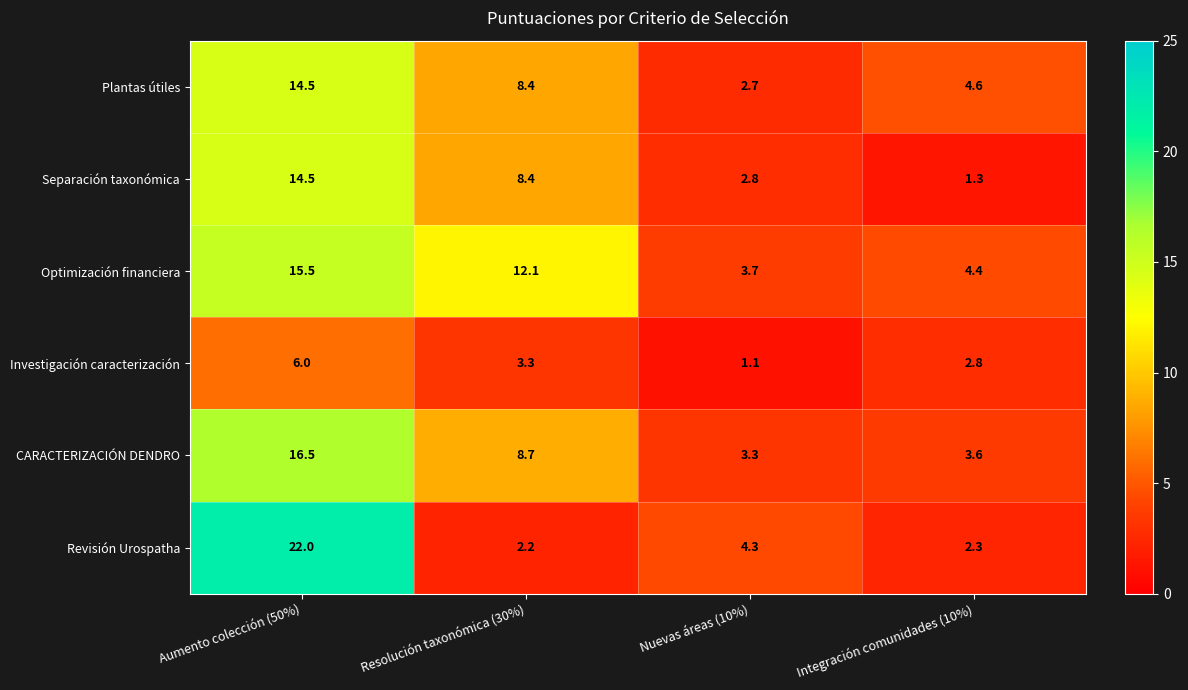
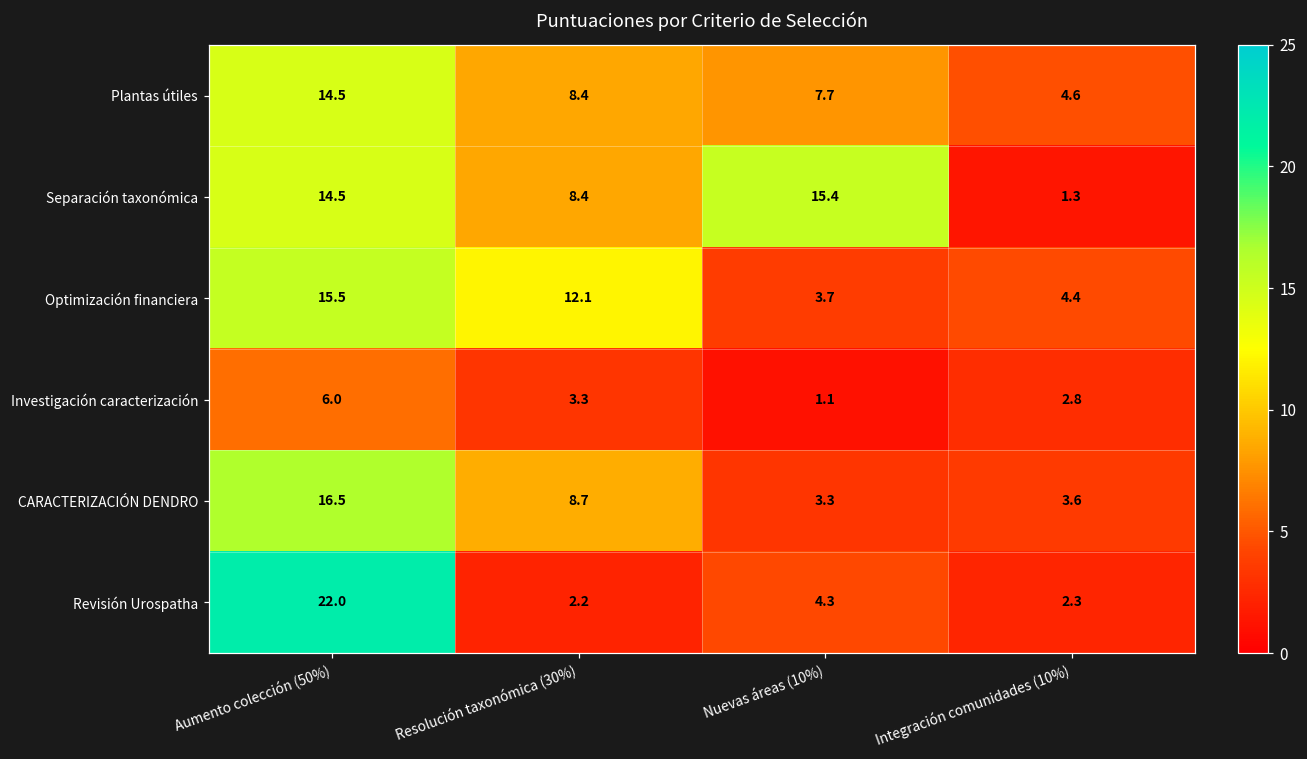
Plantas útiles, Nuevas áreas (10%): 2.7 -> 7.7
Separación taxonómica, Nuevas áreas (10%): 2.8 -> 15.4
